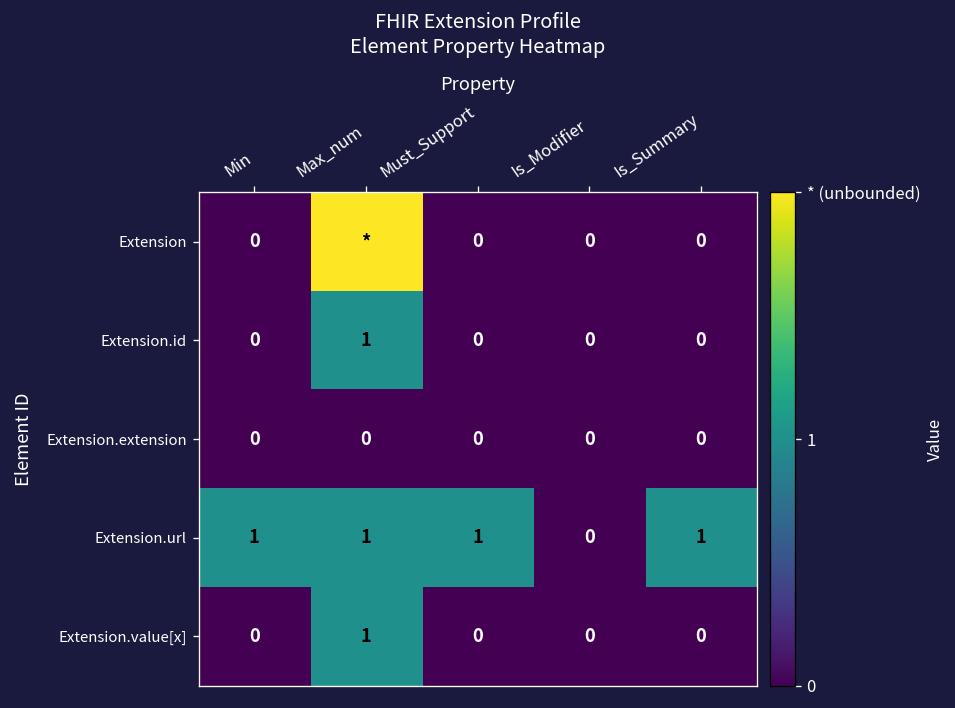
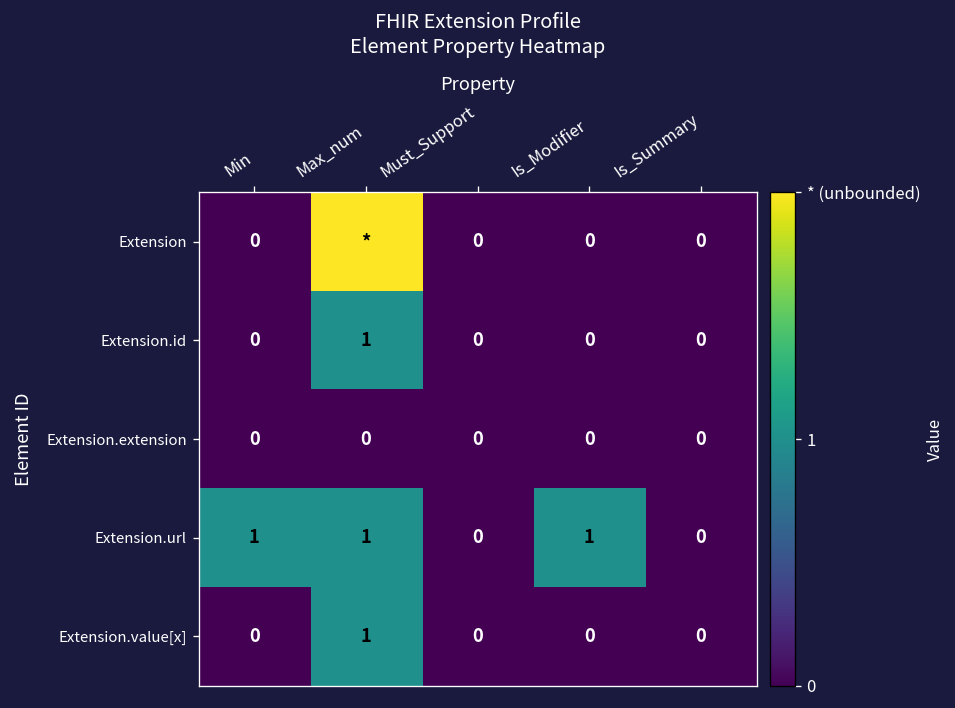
Extension.url, Must_Support: 1 -> 0
Extension.url, Is_Modifier: 0 -> 1
Extension.url, Is_Summary: 1 -> 0
